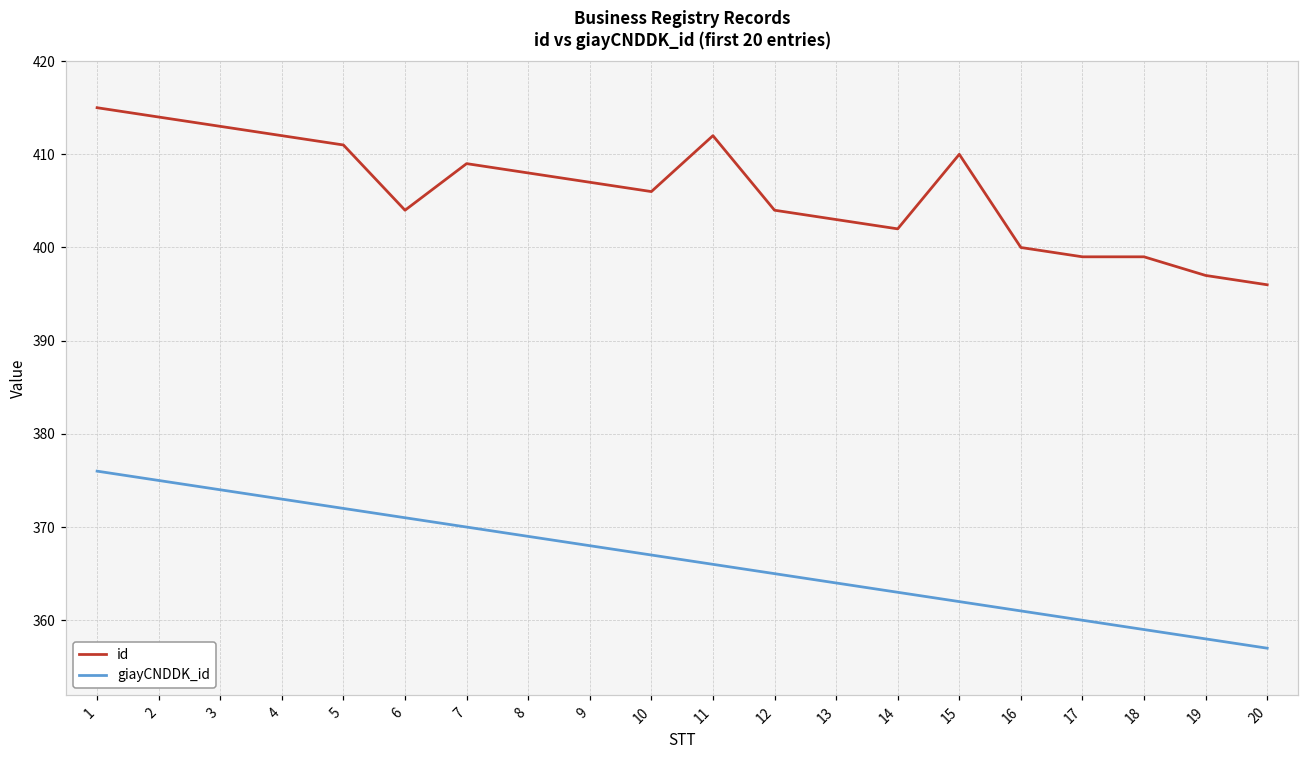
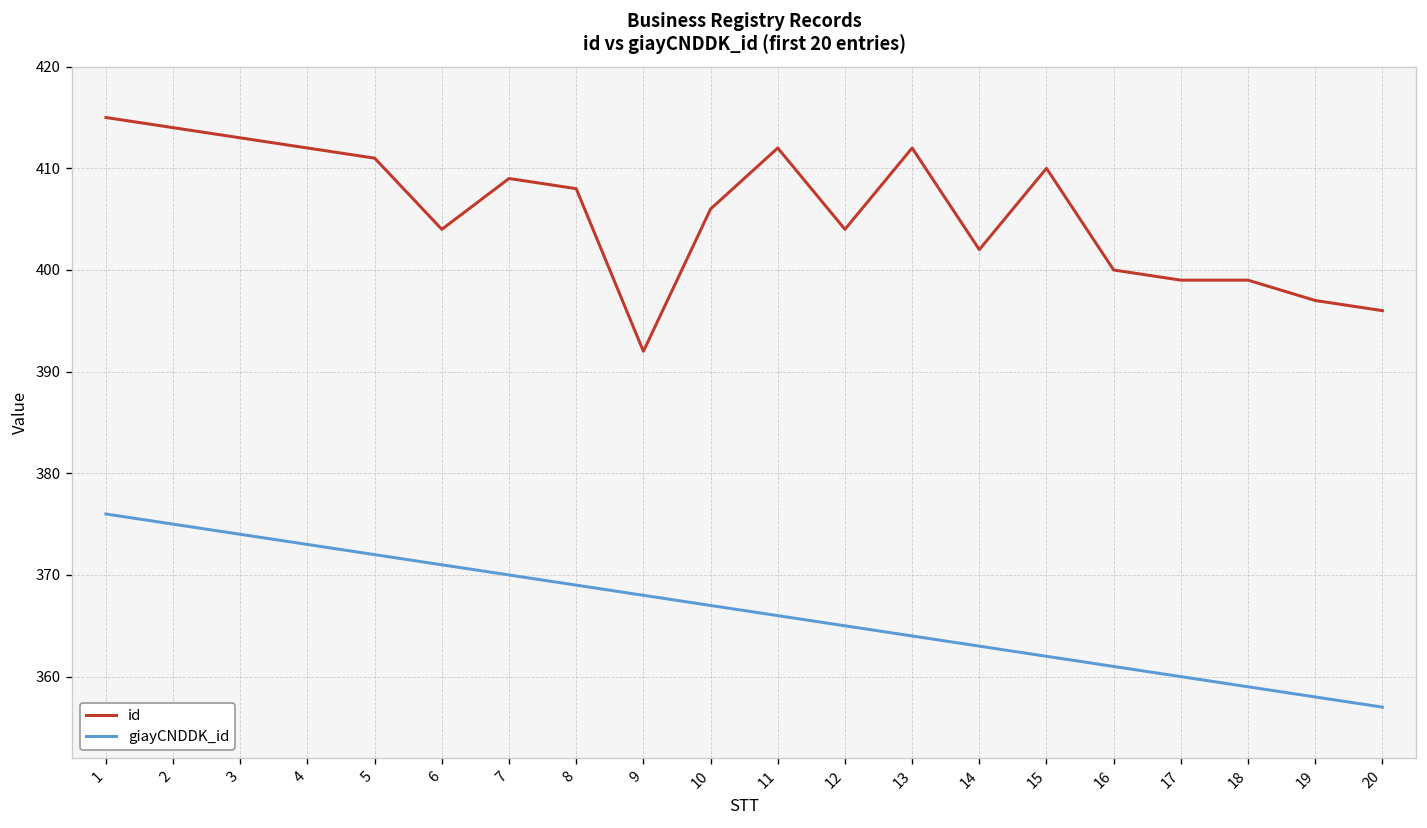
id, 9: 407 -> 392
id, 13: 403 -> 412
